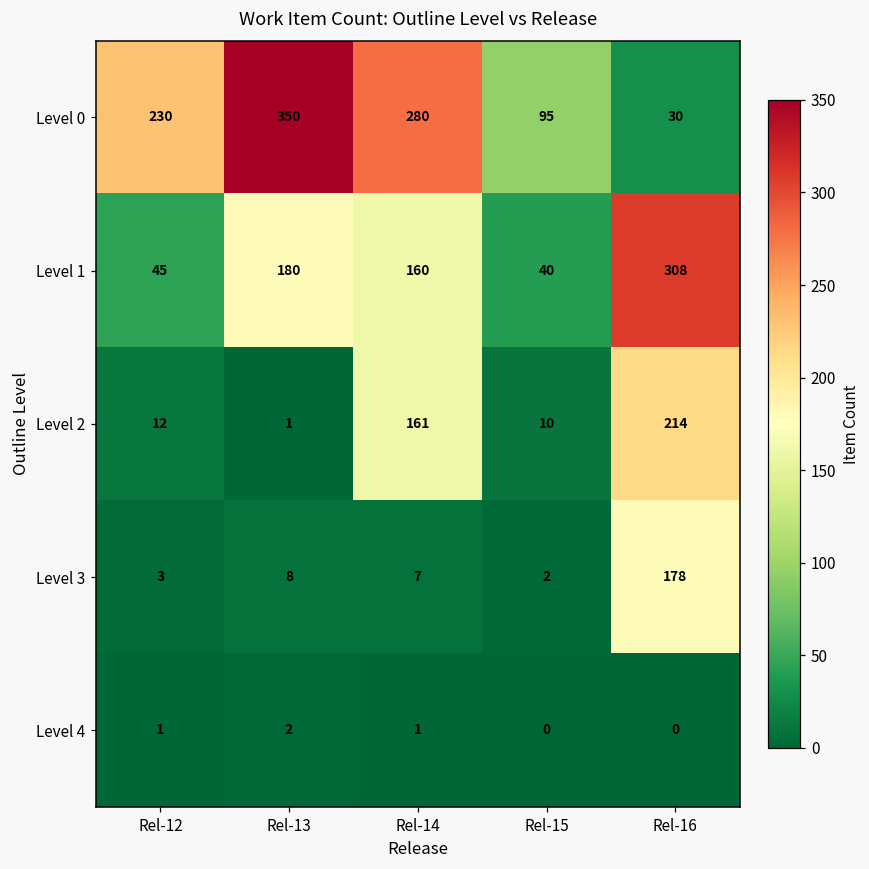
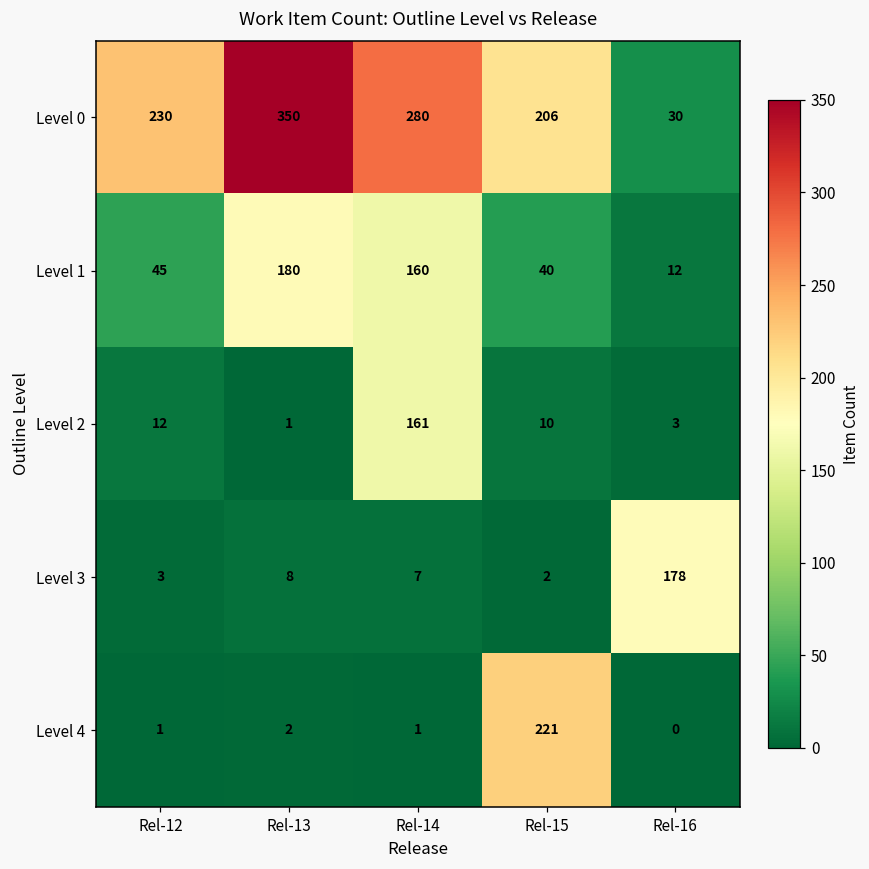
Level 0, Rel-15: 95 -> 206
Level 1, Rel-16: 308 -> 12
Level 2, Rel-16: 214 -> 3
Level 4, Rel-15: 0 -> 221
